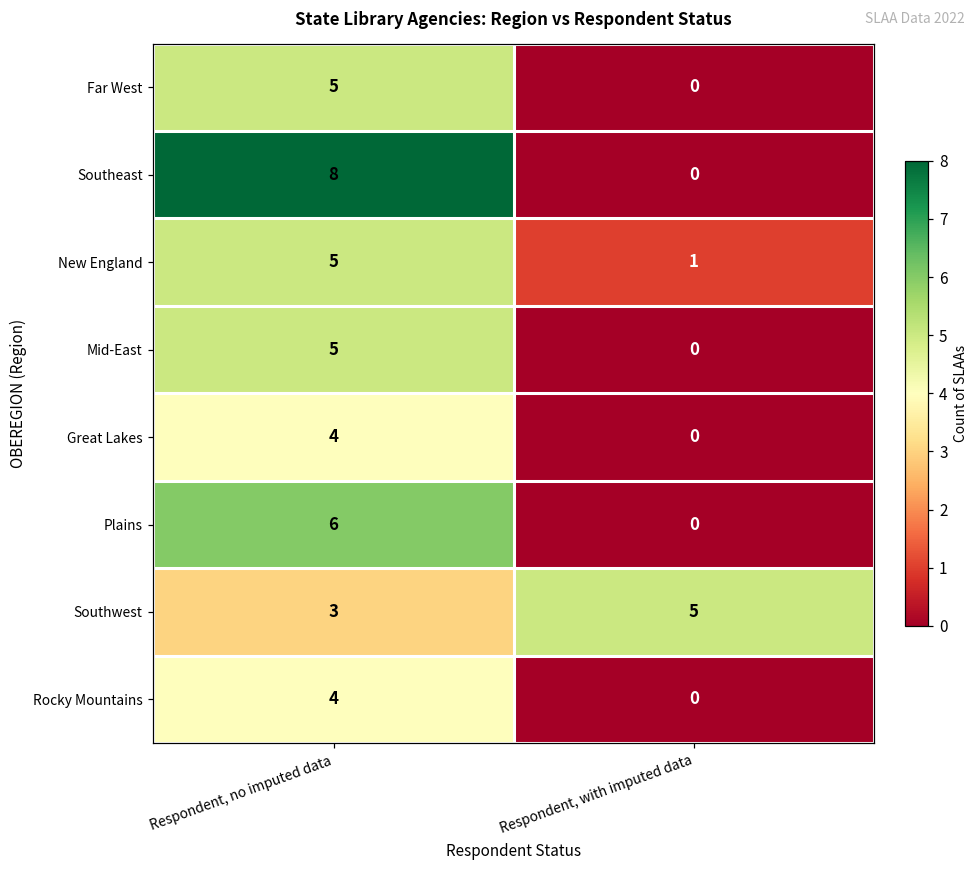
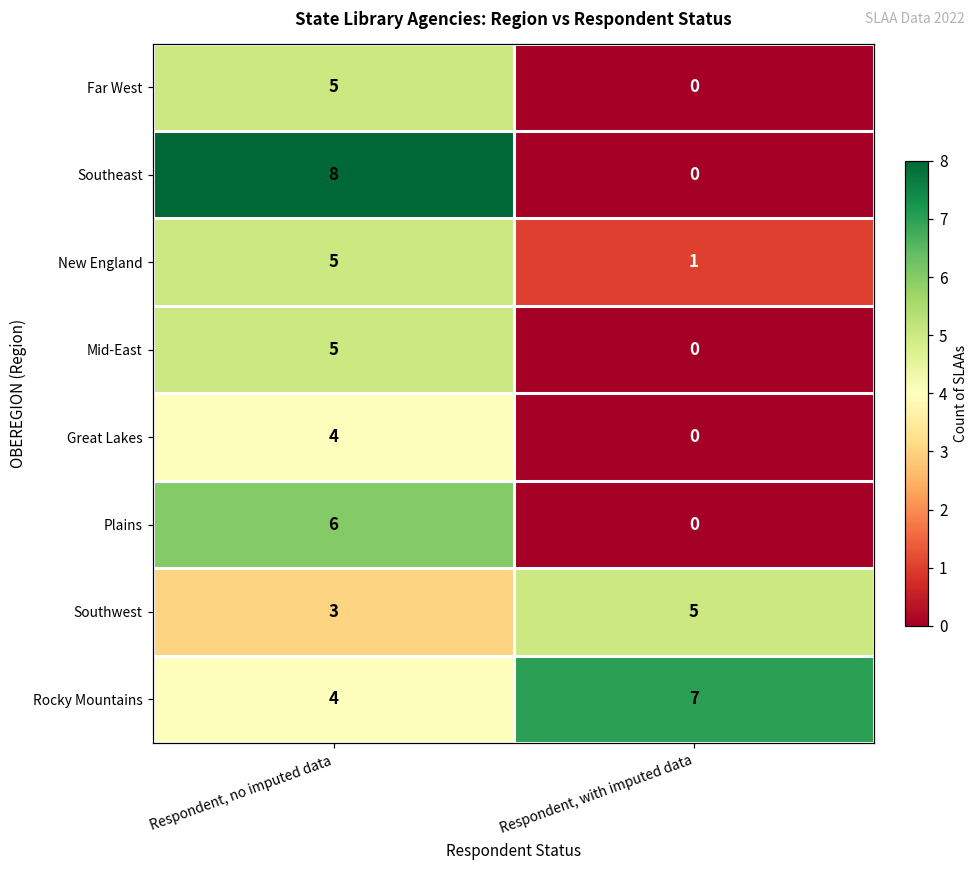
Rocky Mountains, Respondent, with imputed data: 0 -> 7
